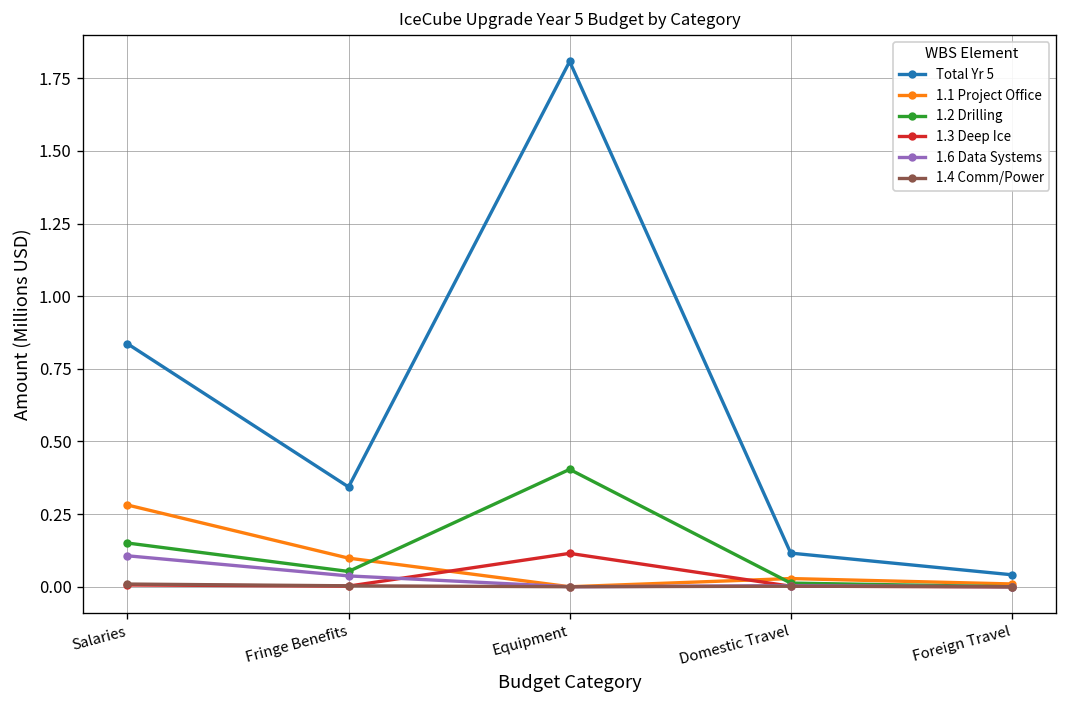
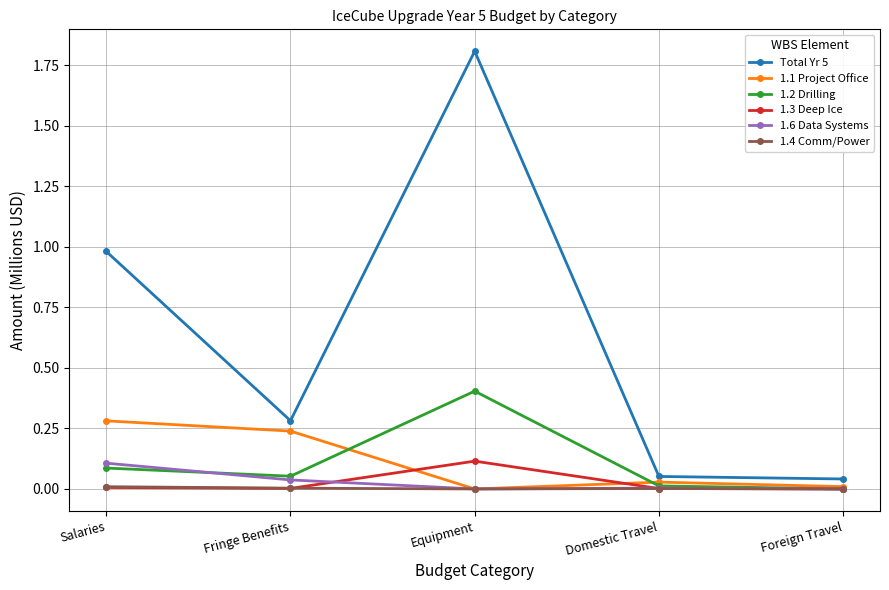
Total Yr 5, Salaries: 0.84 -> 0.98
1.2 Drilling, Salaries: 0.15 -> 0.09
Total Yr 5, Fringe Benefits: 0.34 -> 0.28
1.1 Project Office, Fringe Benefits: 0.10 -> 0.24
Total Yr 5, Domestic Travel: 0.12 -> 0.05
